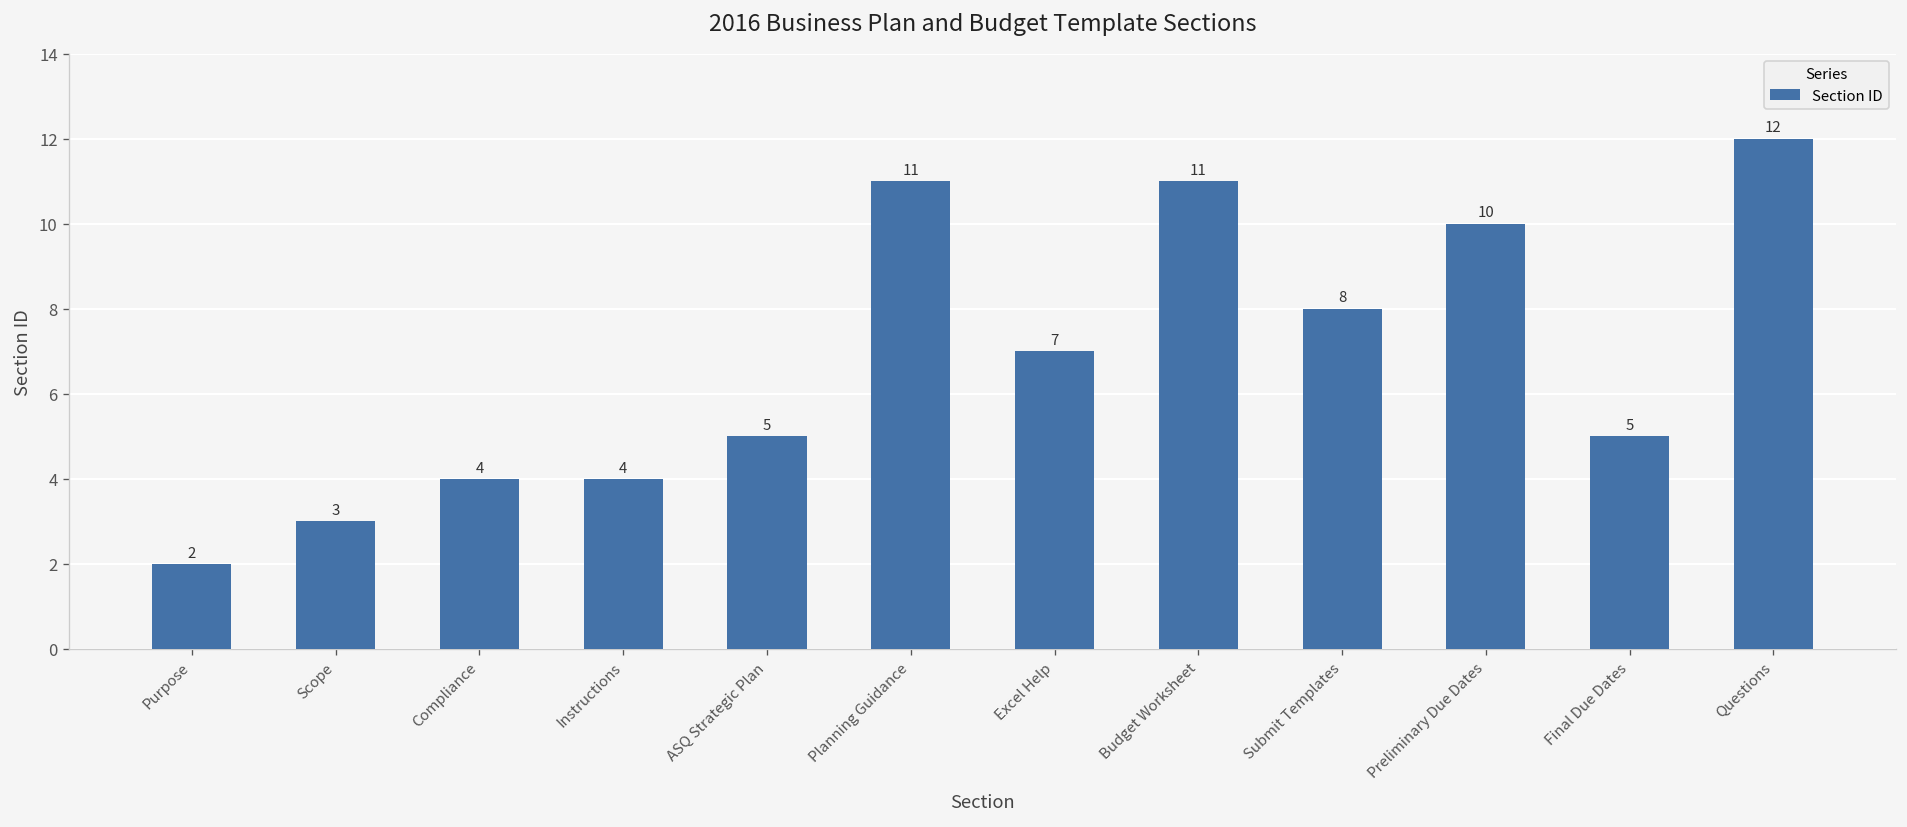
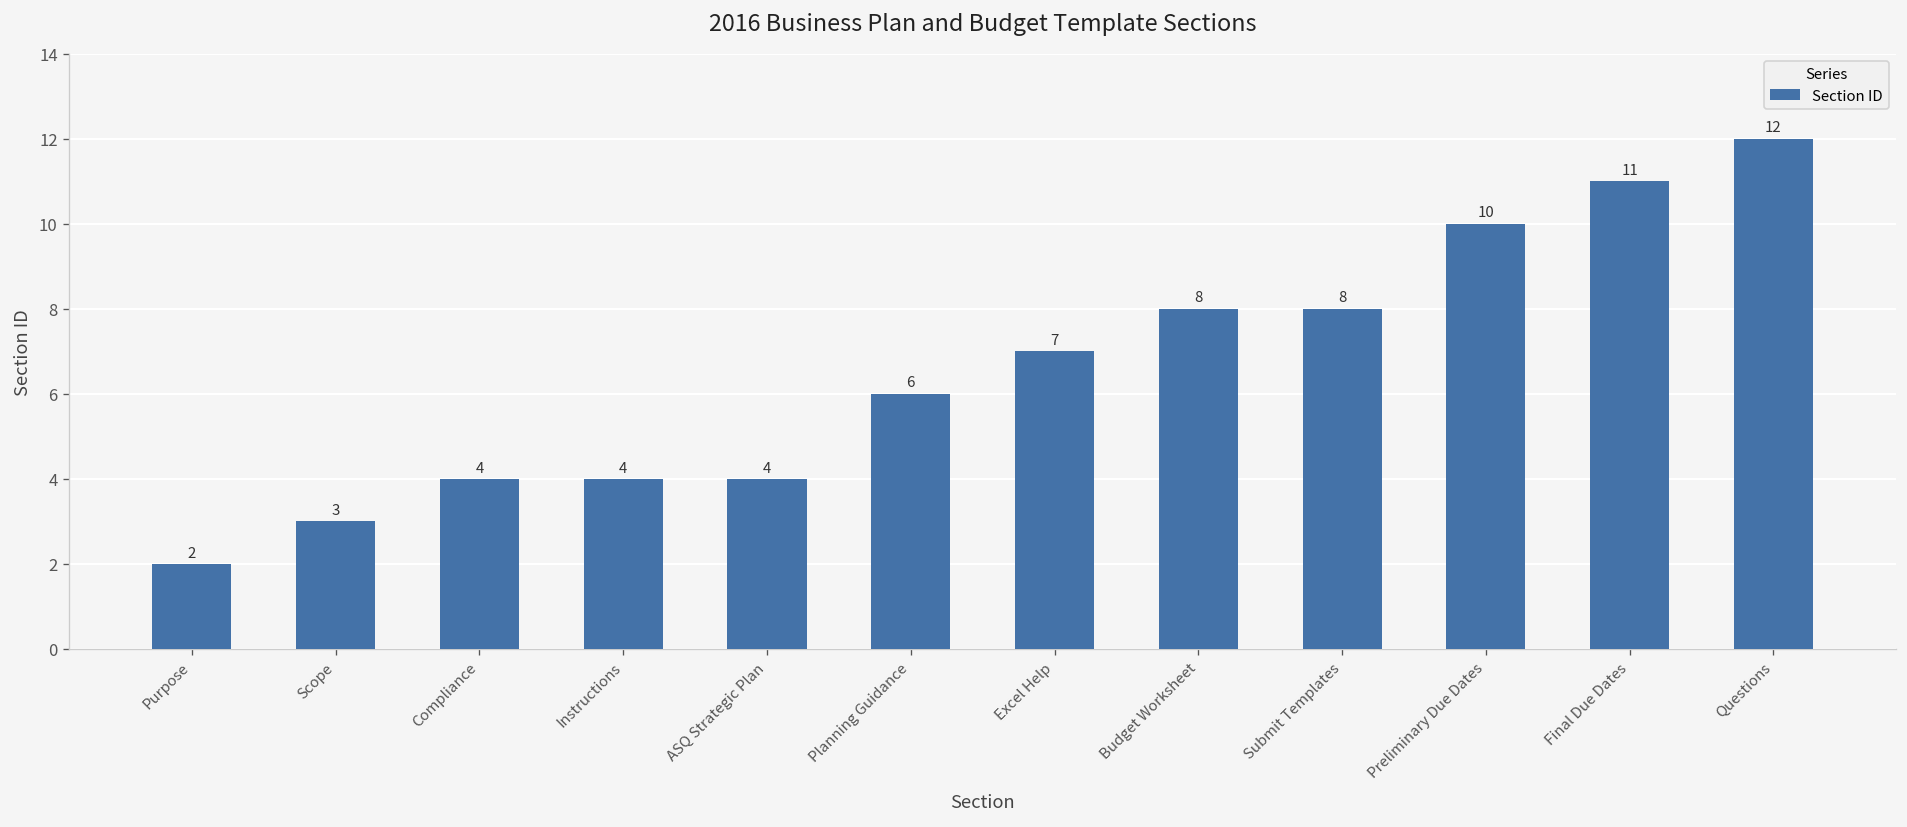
ASQ Strategic Plan: 5 -> 4
Planning Guidance: 11 -> 6
Budget Worksheet: 11 -> 8
Final Due Dates: 5 -> 11
